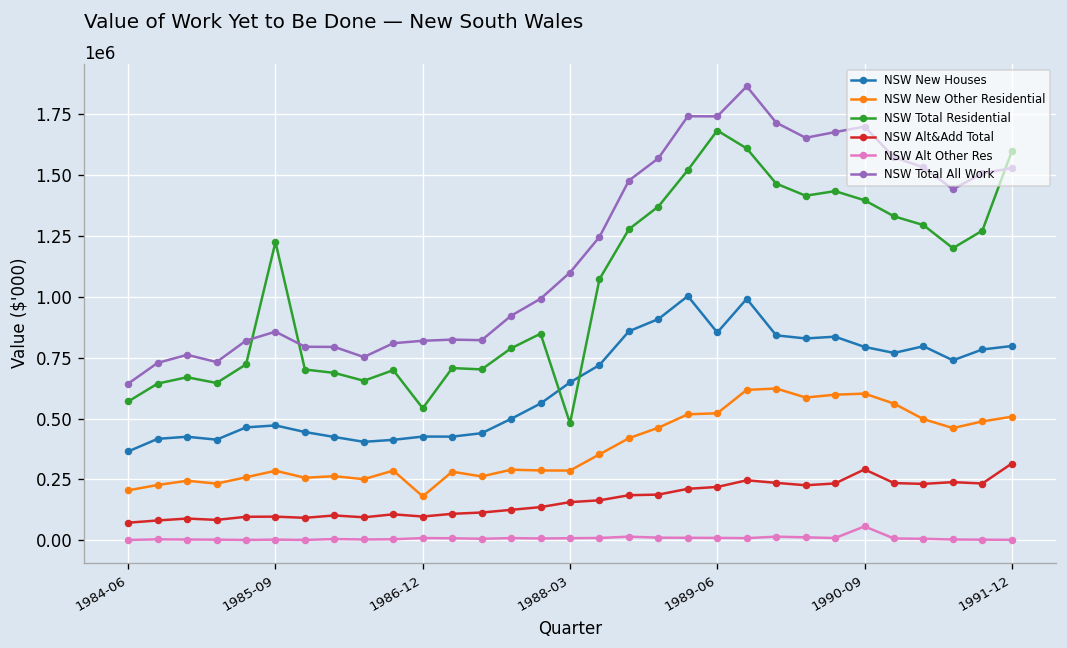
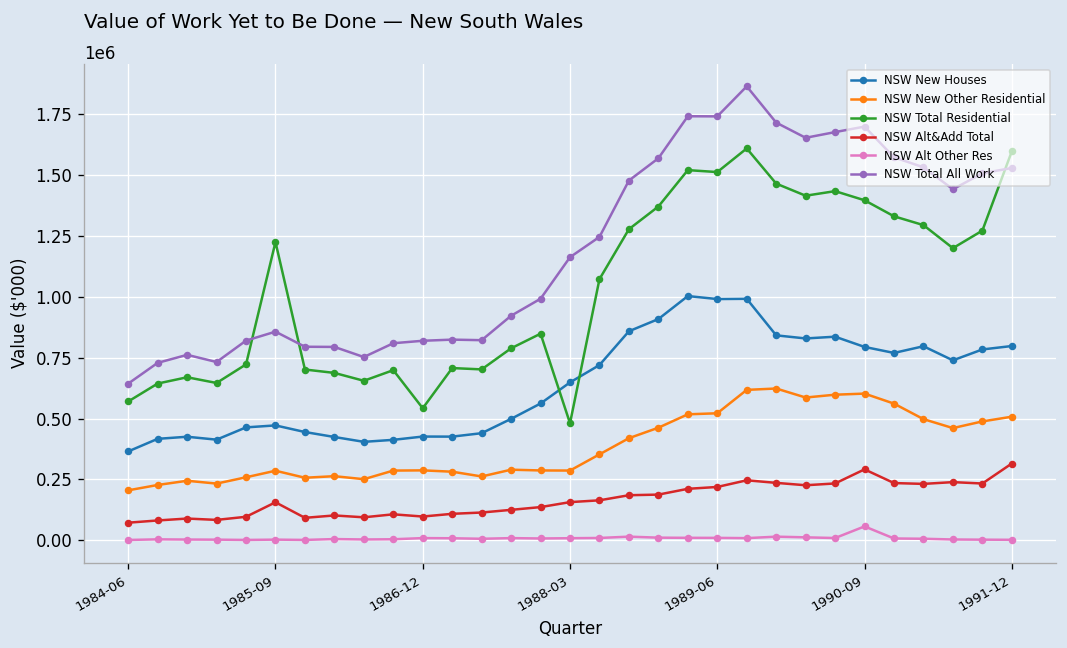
NSW Alt&Add Total, 1985-09: 100000 -> 160000
NSW New Other Residential, 1986-12: 180000 -> 290000
NSW Total All Work, 1988-03: 1100000 -> 1160000
NSW New Houses, 1989-06: 850000 -> 990000
NSW Total Residential, 1989-06: 1680000 -> 1510000
